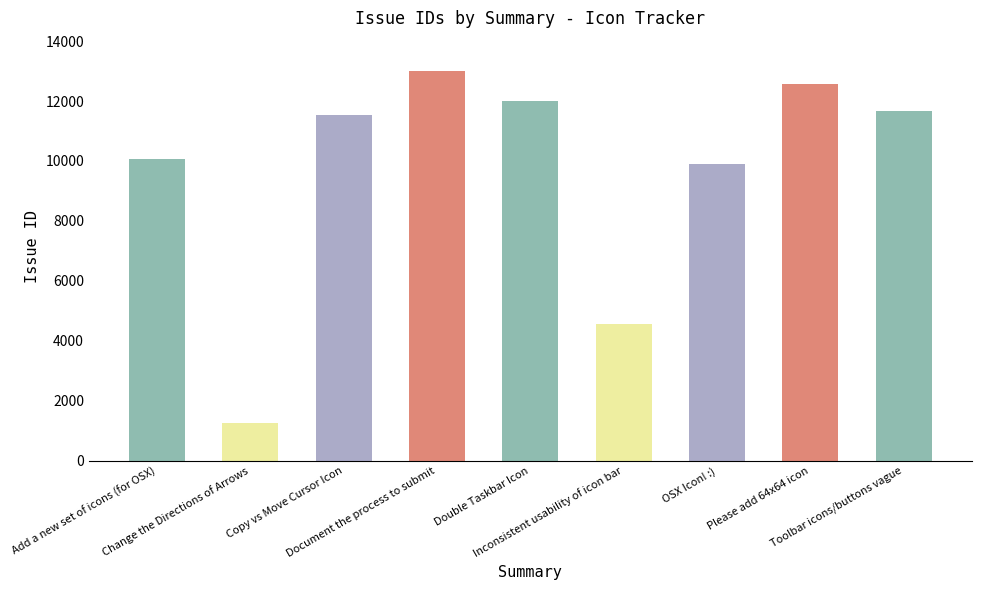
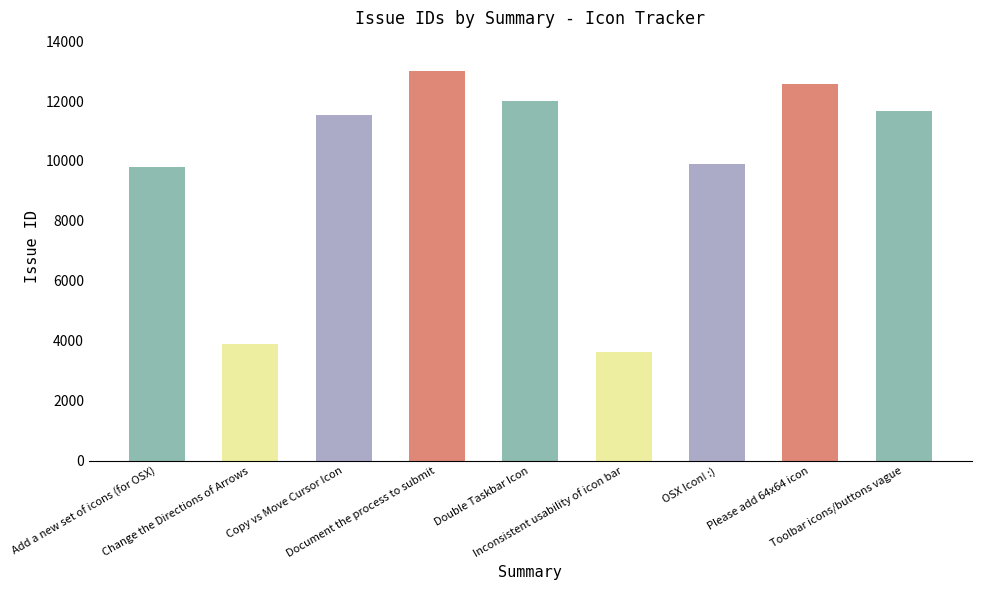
Add a new set of icons (for OSX): 10100 -> 9800
Change the Directions of Arrows: 1300 -> 3900
Inconsistent usability of icon bar: 4600 -> 3600
